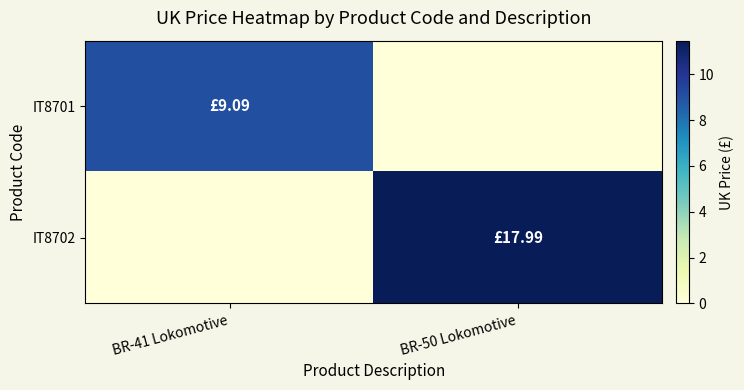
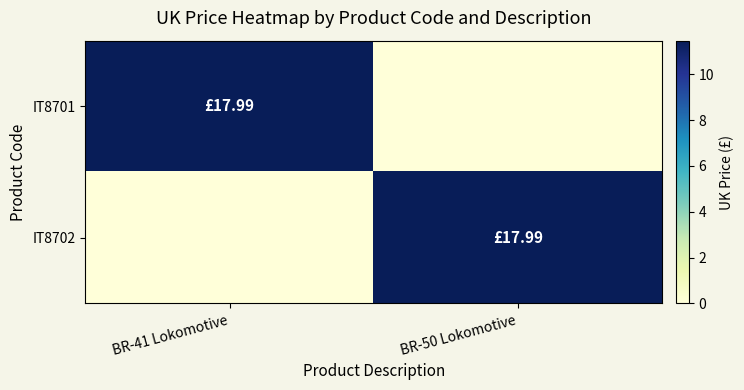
IT8701, BR-41 Lokomotive: £9.09 -> £17.99
